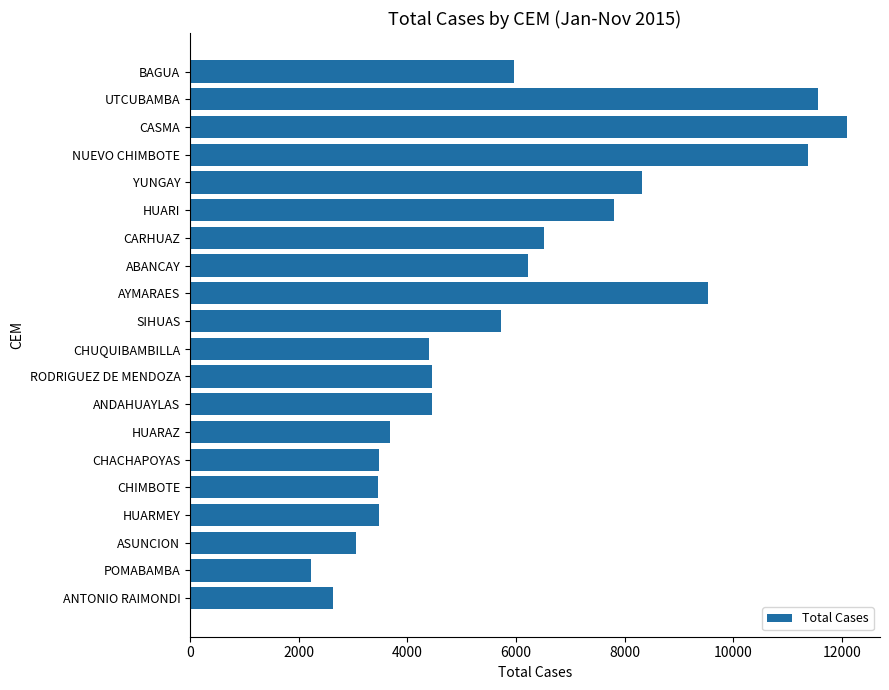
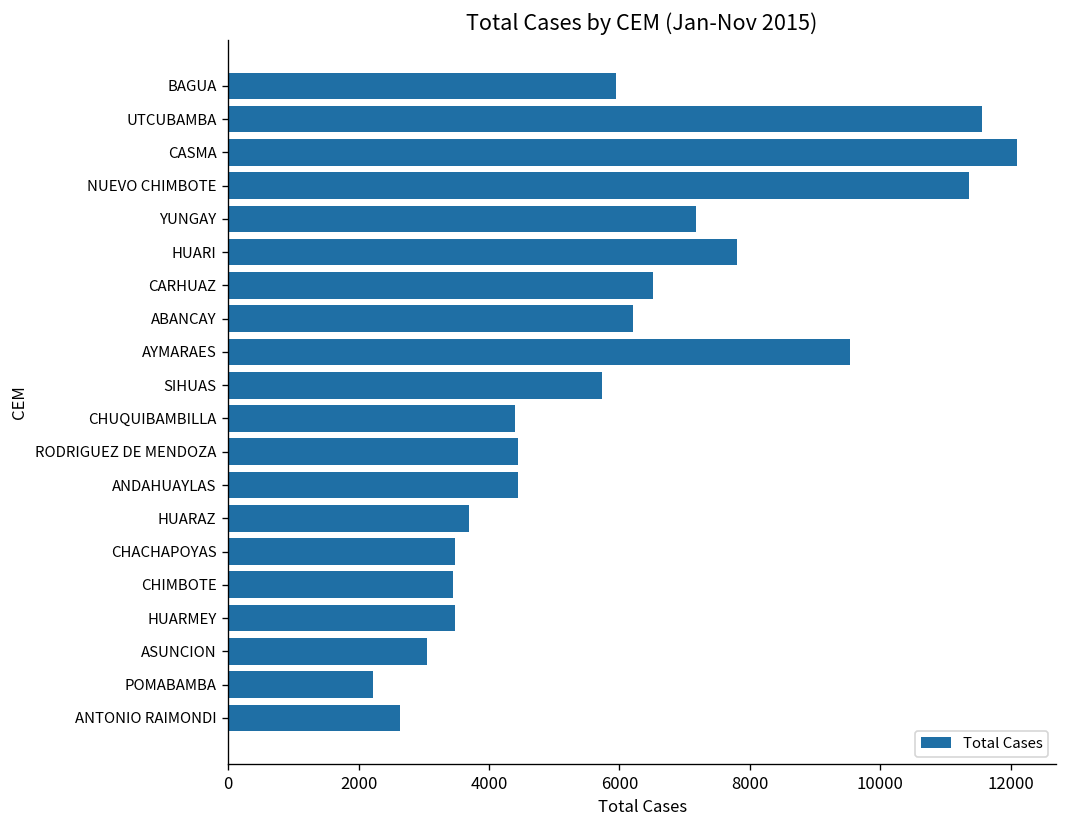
YUNGAY: 8300 -> 7200
